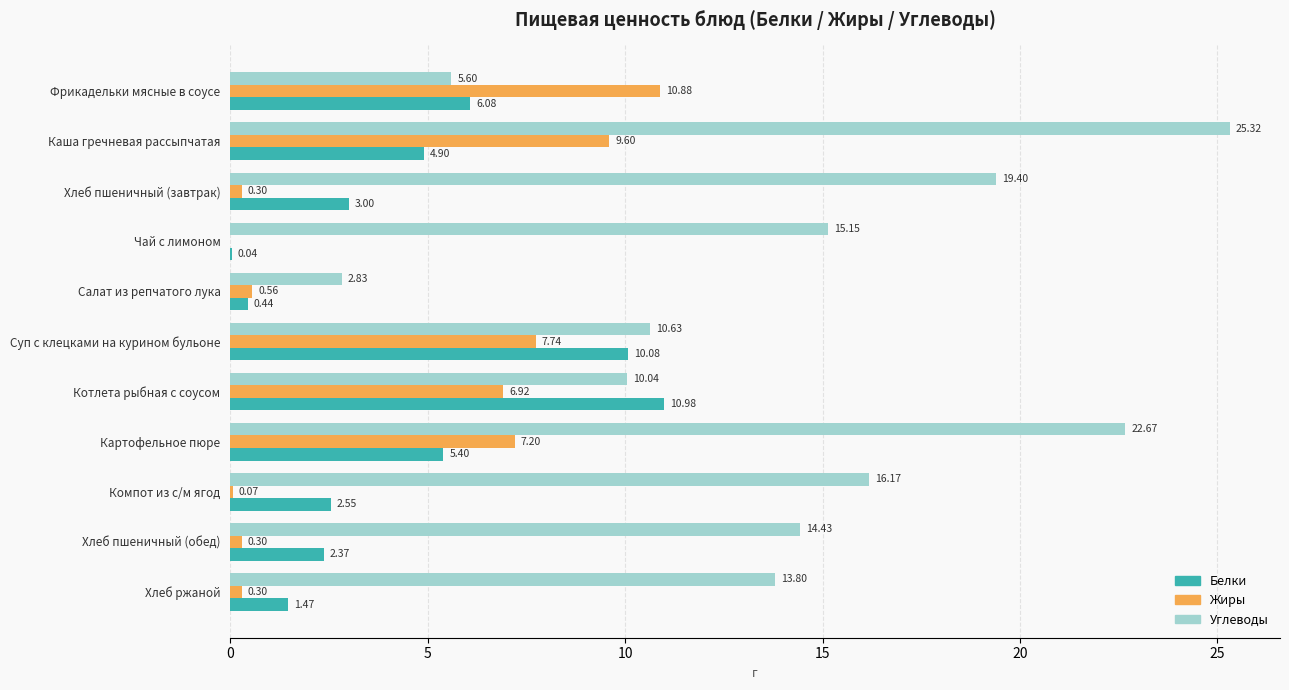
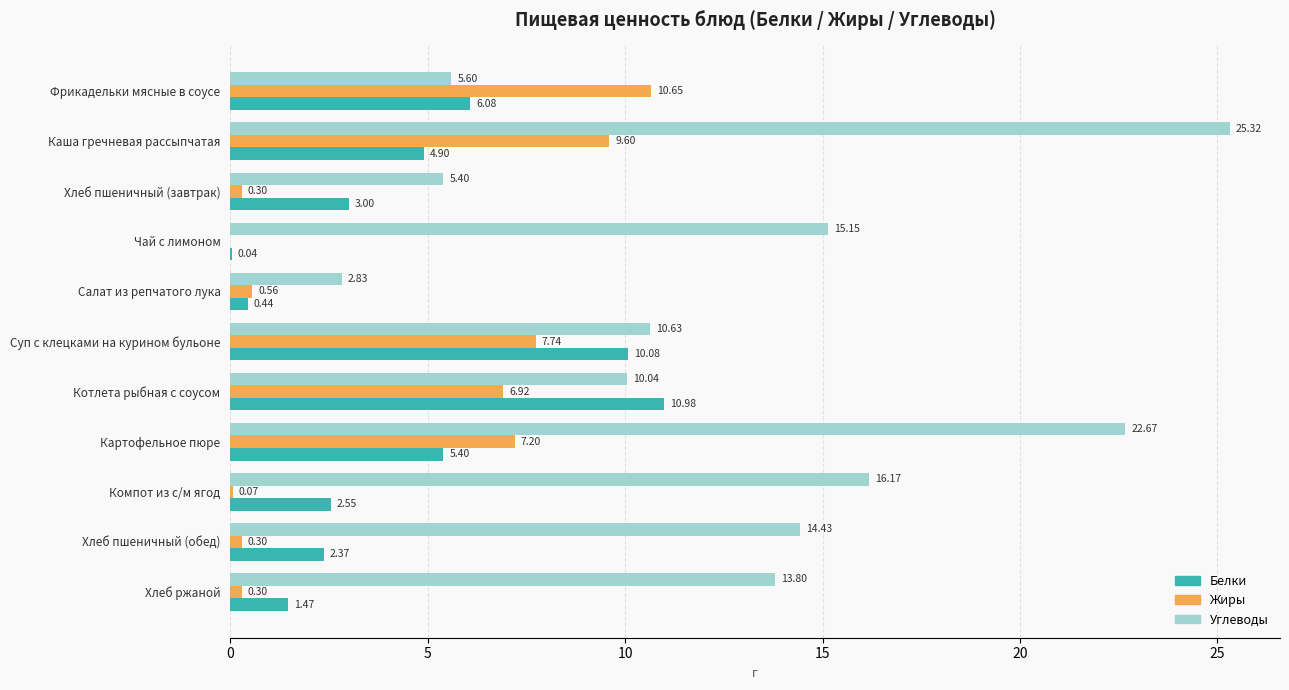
Жиры, Фрикадельки мясные в соусе: 10.88 -> 10.65
Углеводы, Хлеб пшеничный (завтрак): 19.40 -> 5.40
